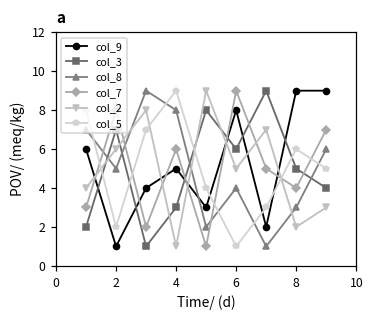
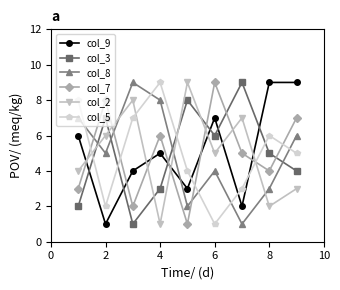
col_9, 6: 8 -> 7
